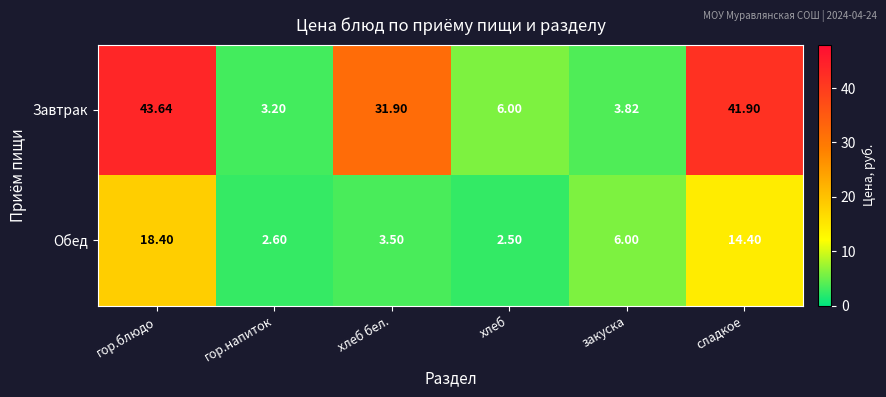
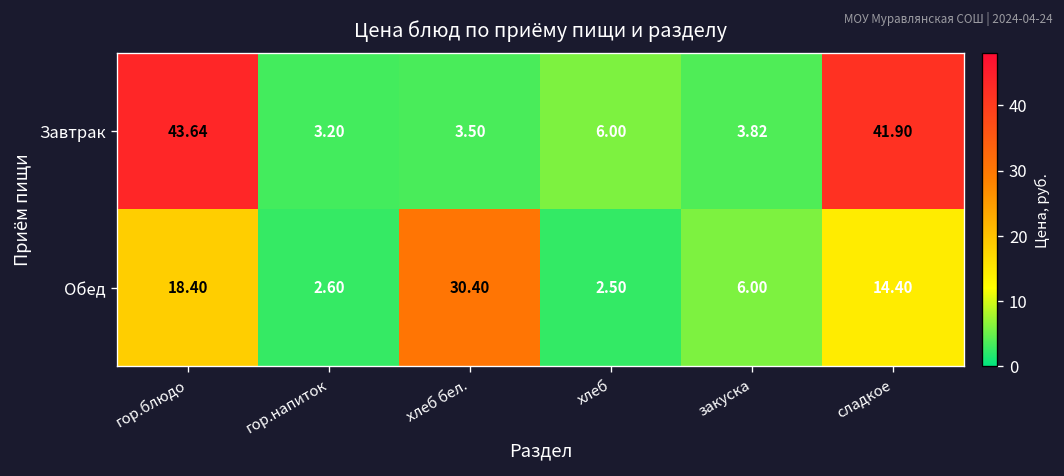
Завтрак, хлеб бел.: 31.90 -> 3.50
Обед, хлеб бел.: 3.50 -> 30.40
